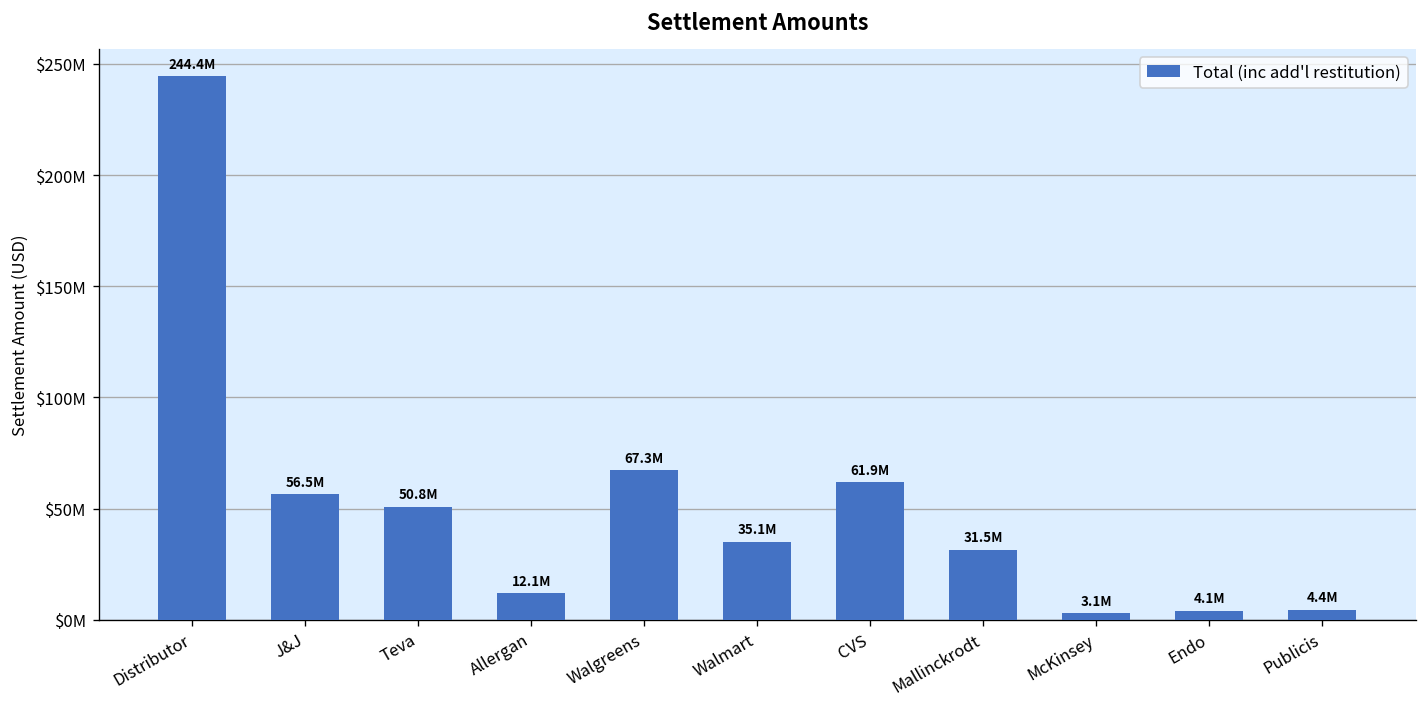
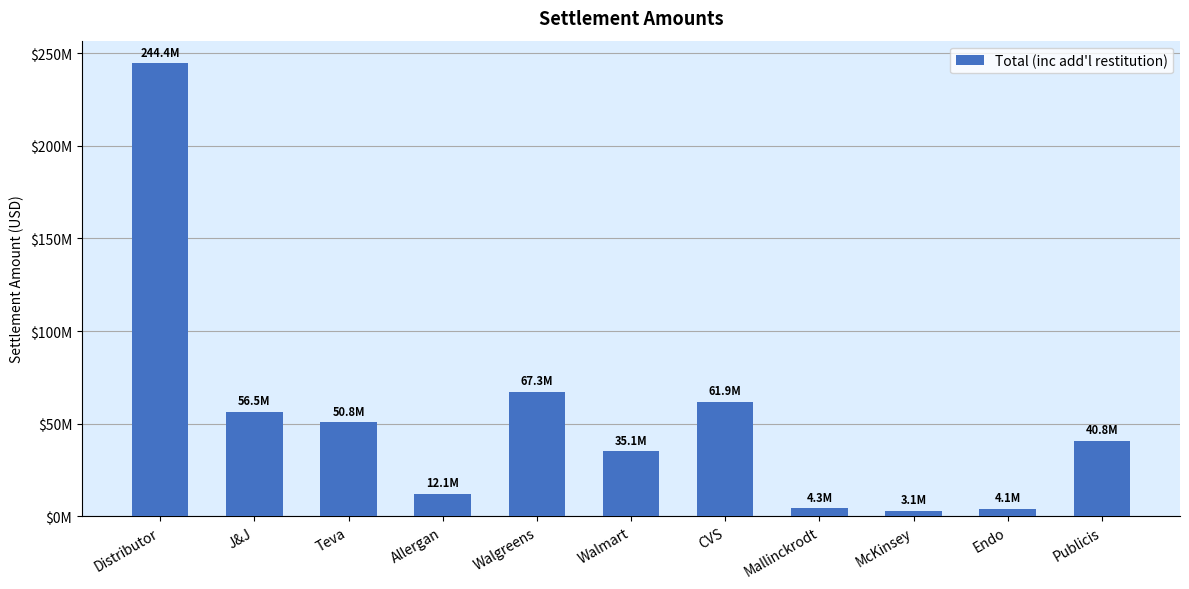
Mallinckrodt: 31.5M -> 4.3M
Publicis: 4.4M -> 40.8M
